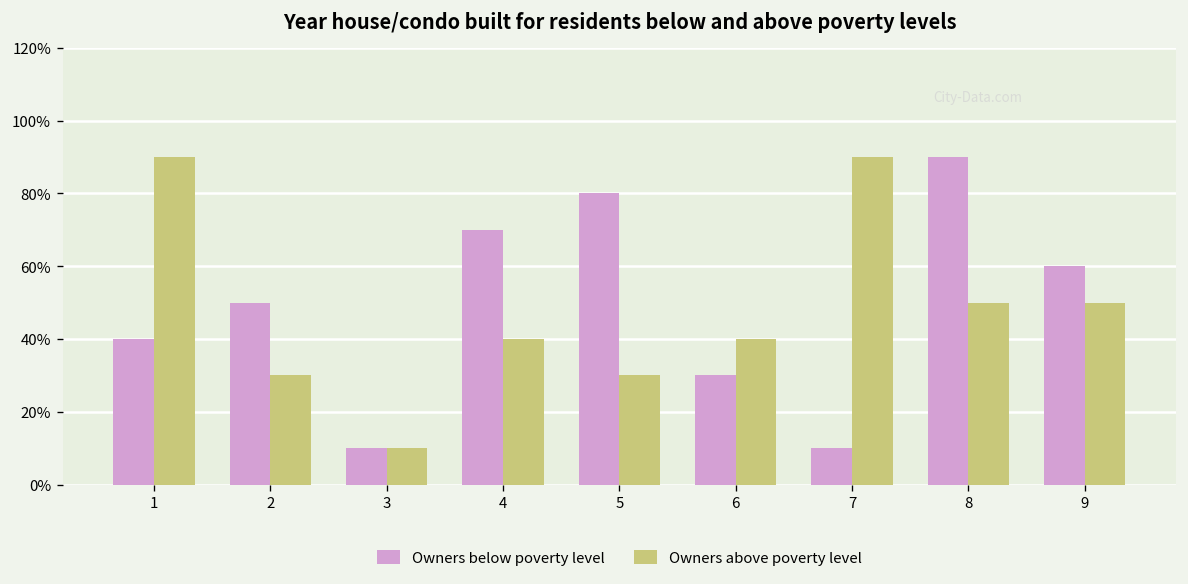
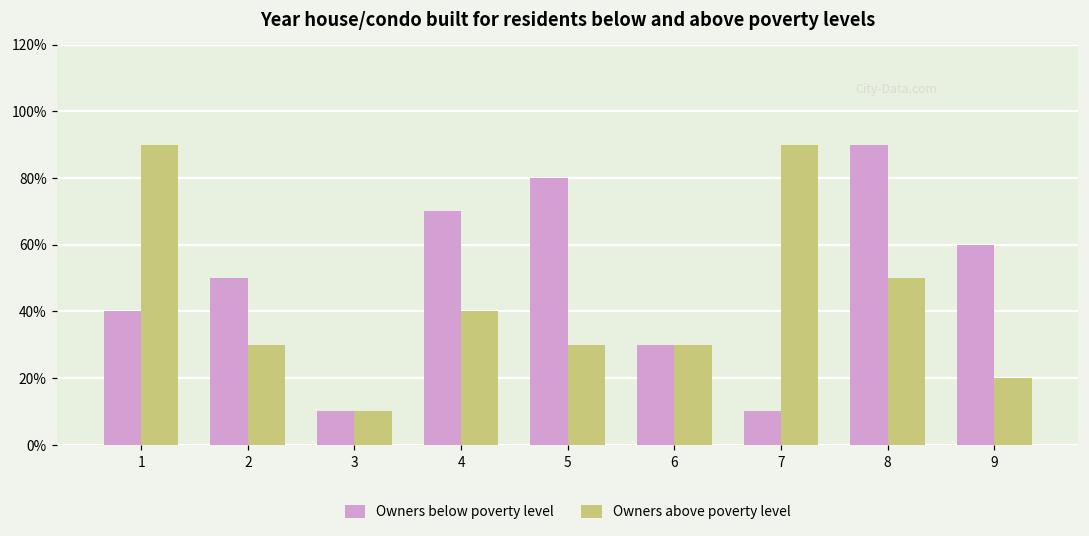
Owners above poverty level, 6: 40% -> 30%
Owners above poverty level, 9: 50% -> 20%
